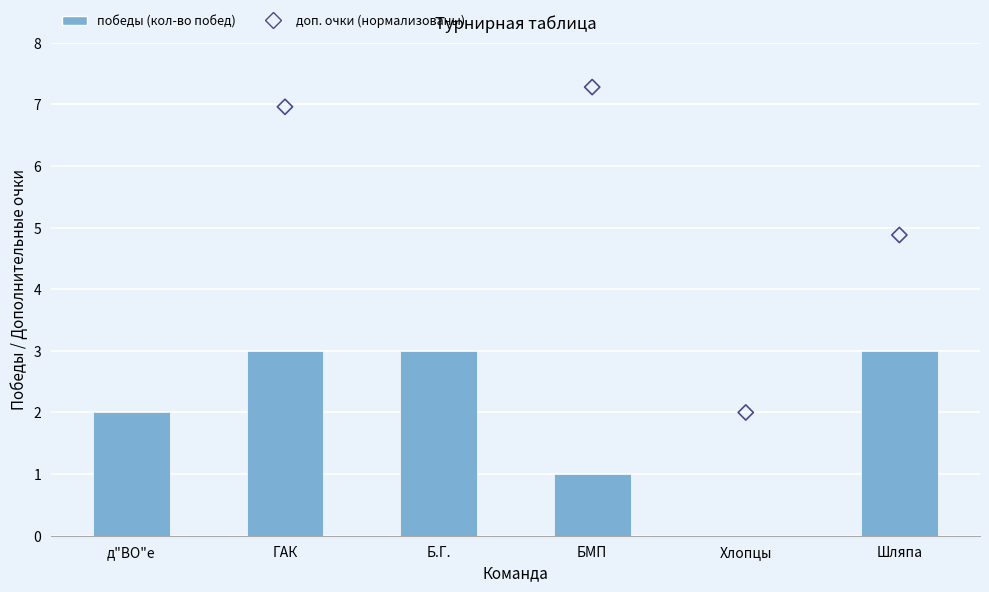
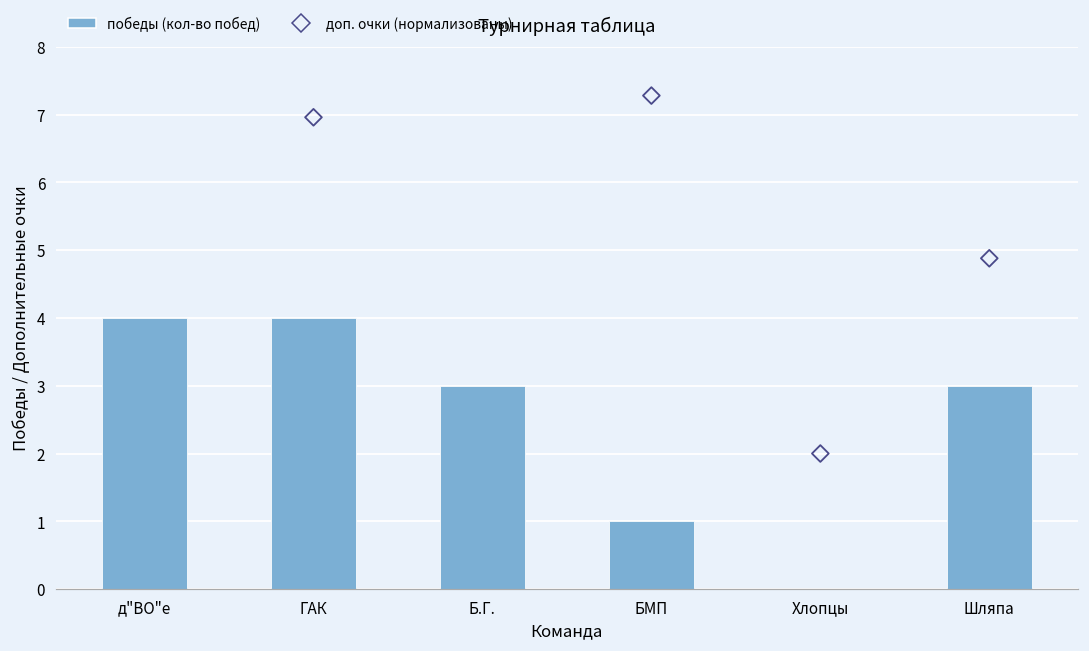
победы (кол-во побед), д"ВО"е: 2 -> 4
победы (кол-во побед), ГАК: 3 -> 4
